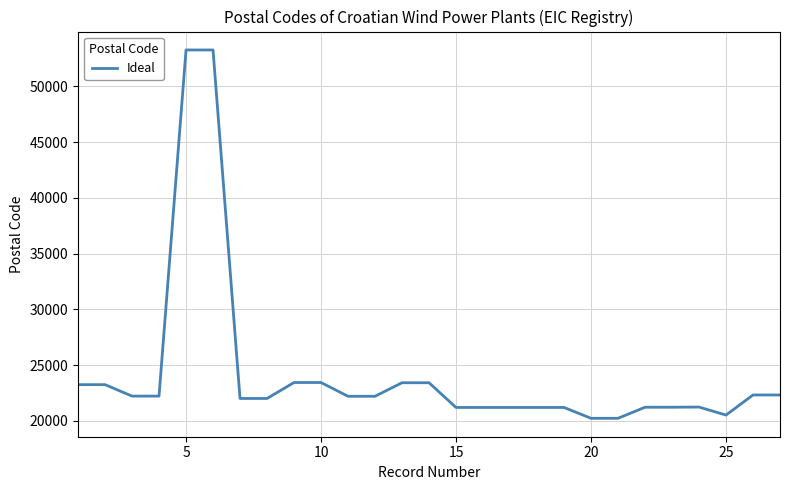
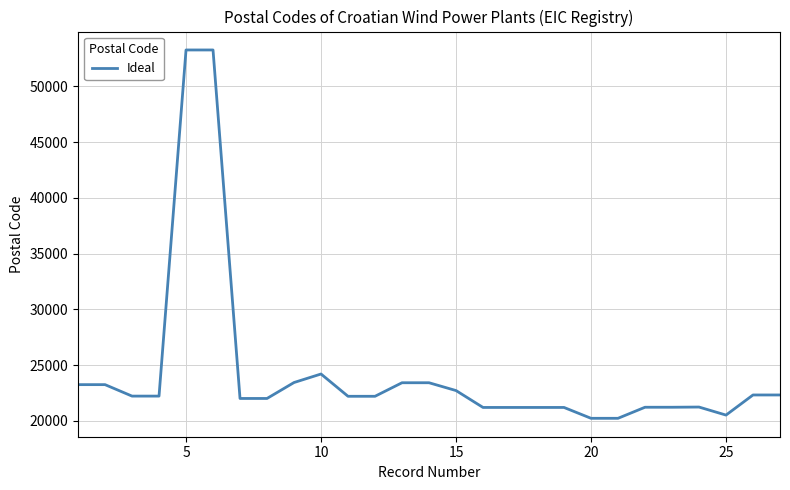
10: 23400 -> 24200
15: 21200 -> 22700
